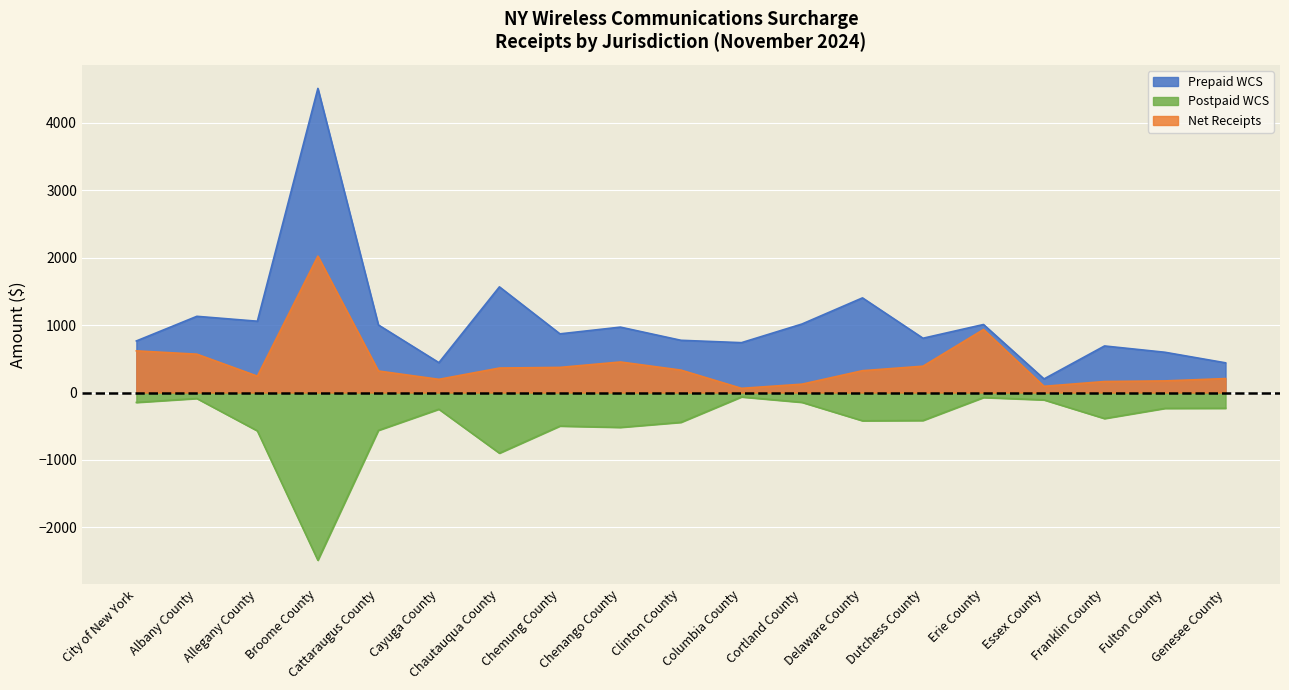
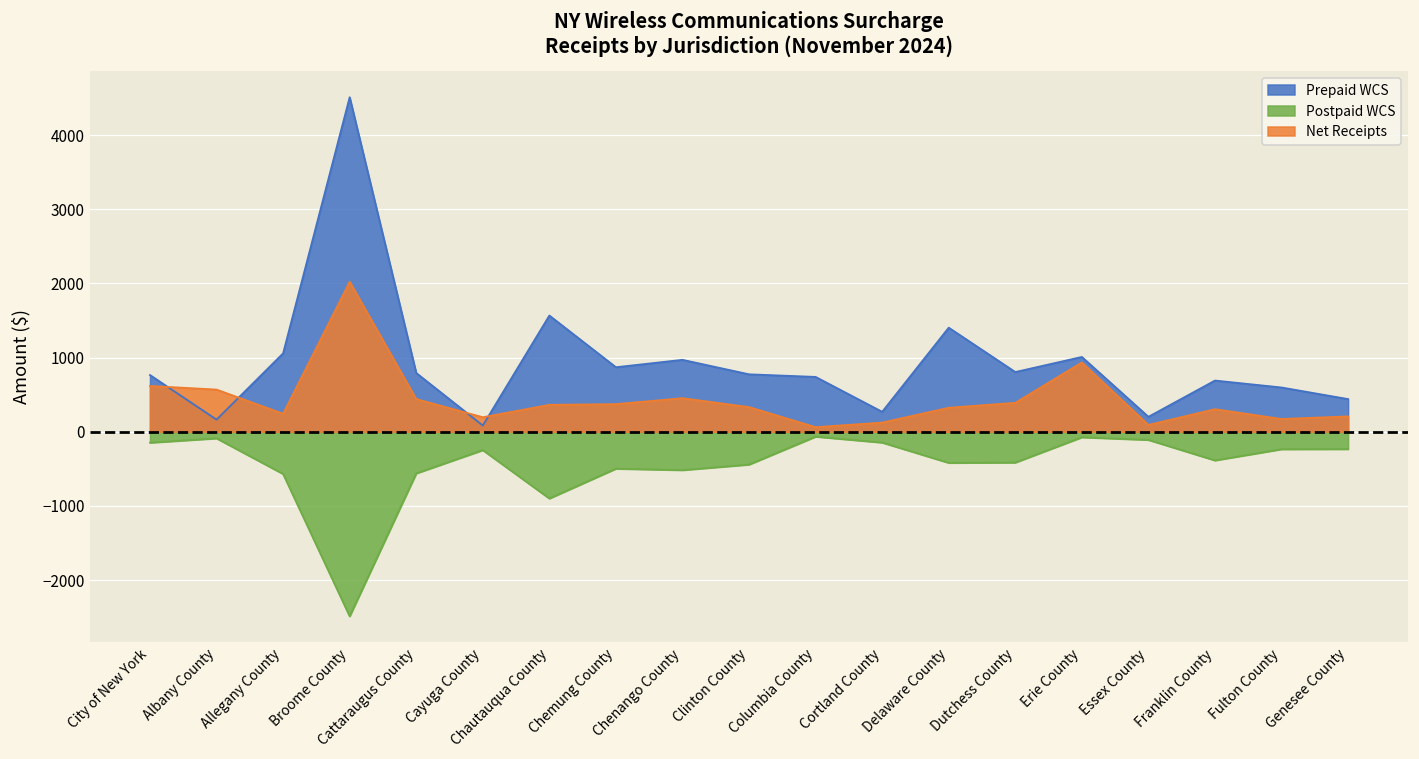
Prepaid WCS, Albany County: 1100 -> 200
Prepaid WCS, Cattaraugus County: 1000 -> 800
Net Receipts, Cattaraugus County: 300 -> 400
Prepaid WCS, Cayuga County: 400 -> 100
Prepaid WCS, Cortland County: 1000 -> 300
Net Receipts, Franklin County: 200 -> 300
